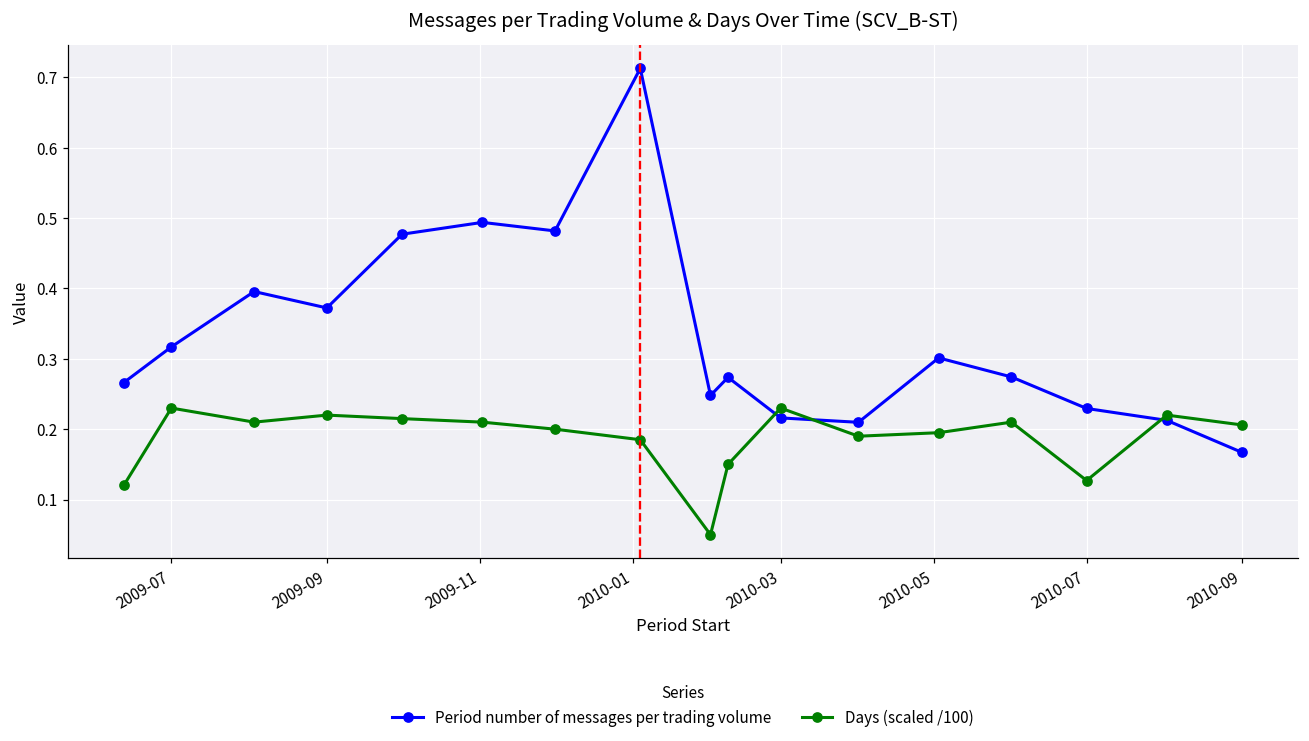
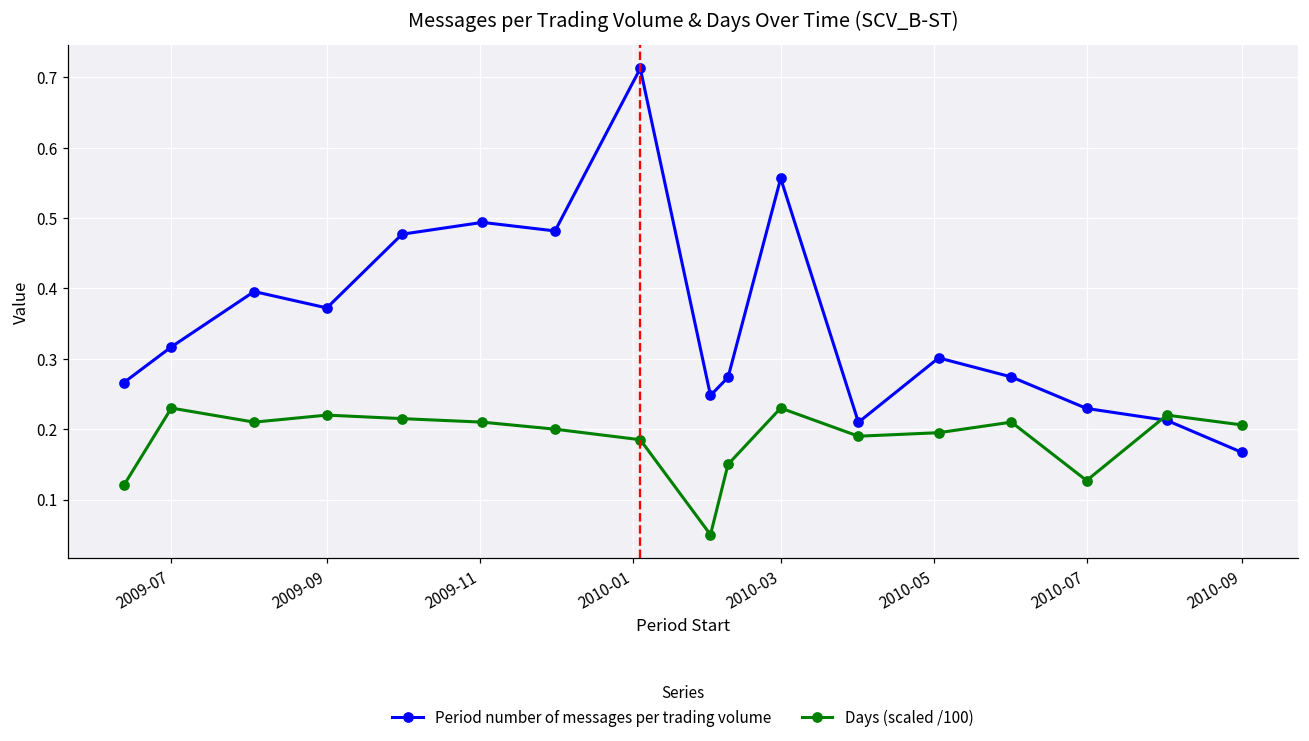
Period number of messages per trading volume, 2010-03: 0.22 -> 0.56
